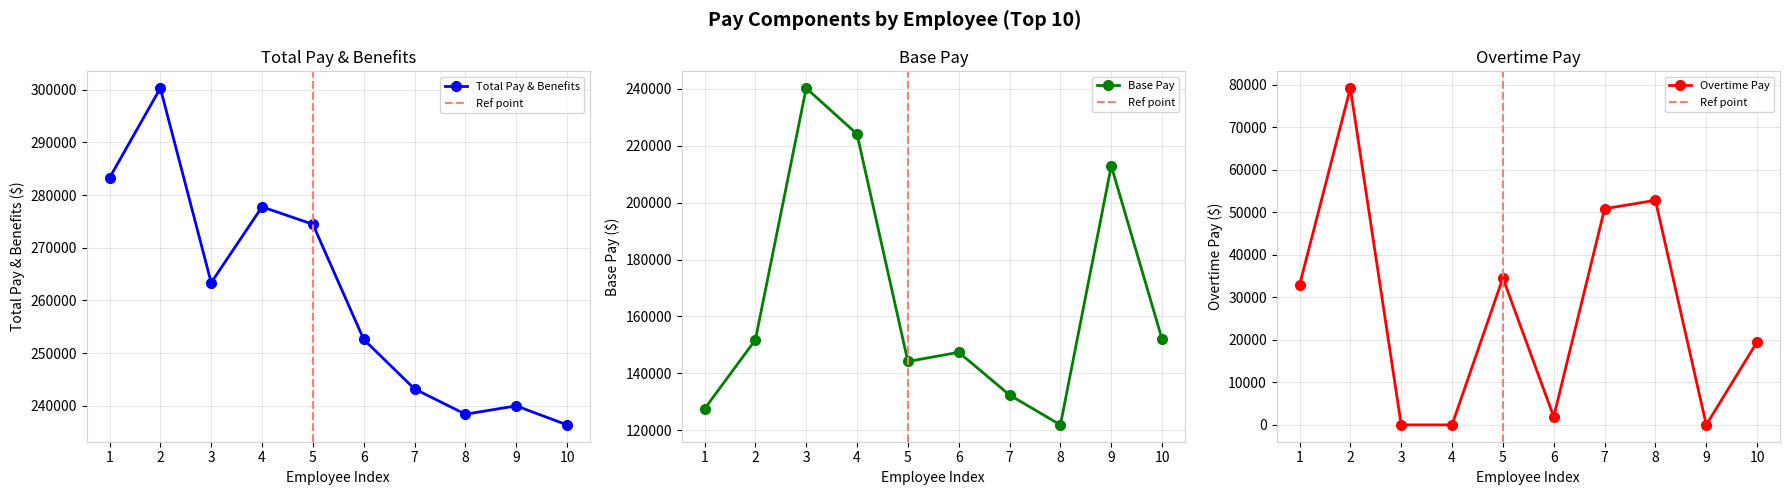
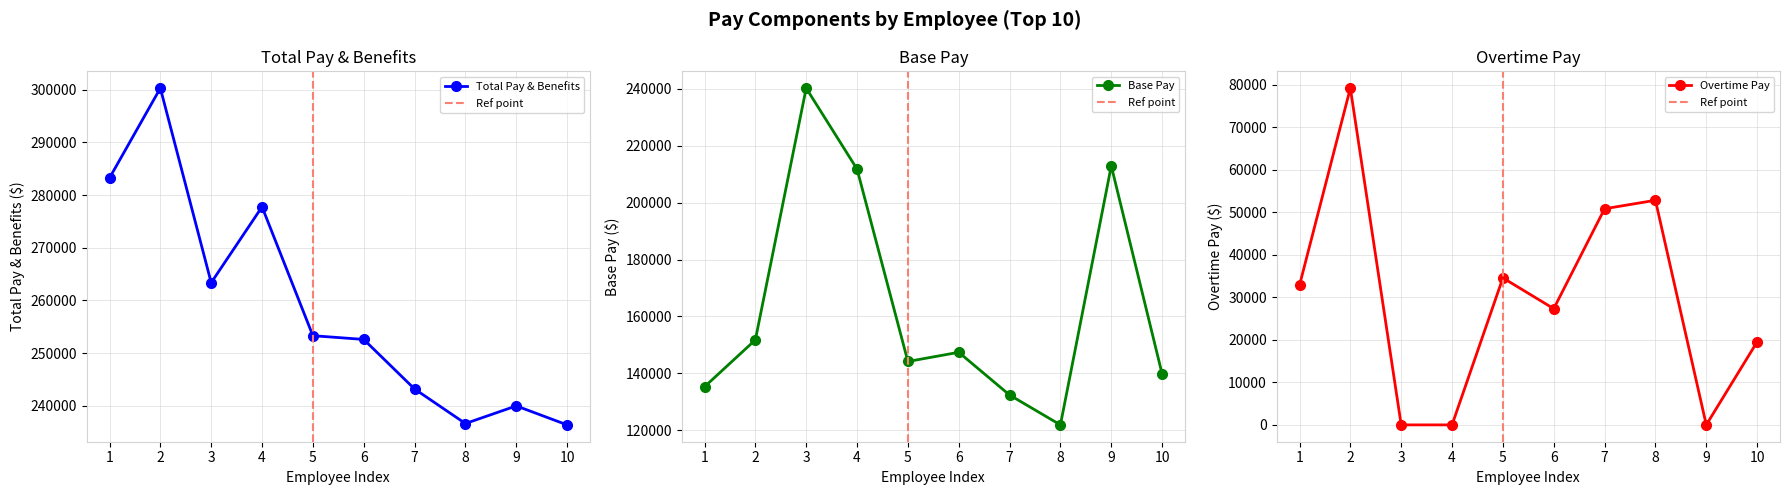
Total Pay & Benefits, 5: 274000 -> 253000
Total Pay & Benefits, 8: 238000 -> 237000
Base Pay, 1: 127000 -> 135000
Base Pay, 4: 224000 -> 212000
Base Pay, 10: 152000 -> 140000
Overtime Pay, 6: 2000 -> 27000
